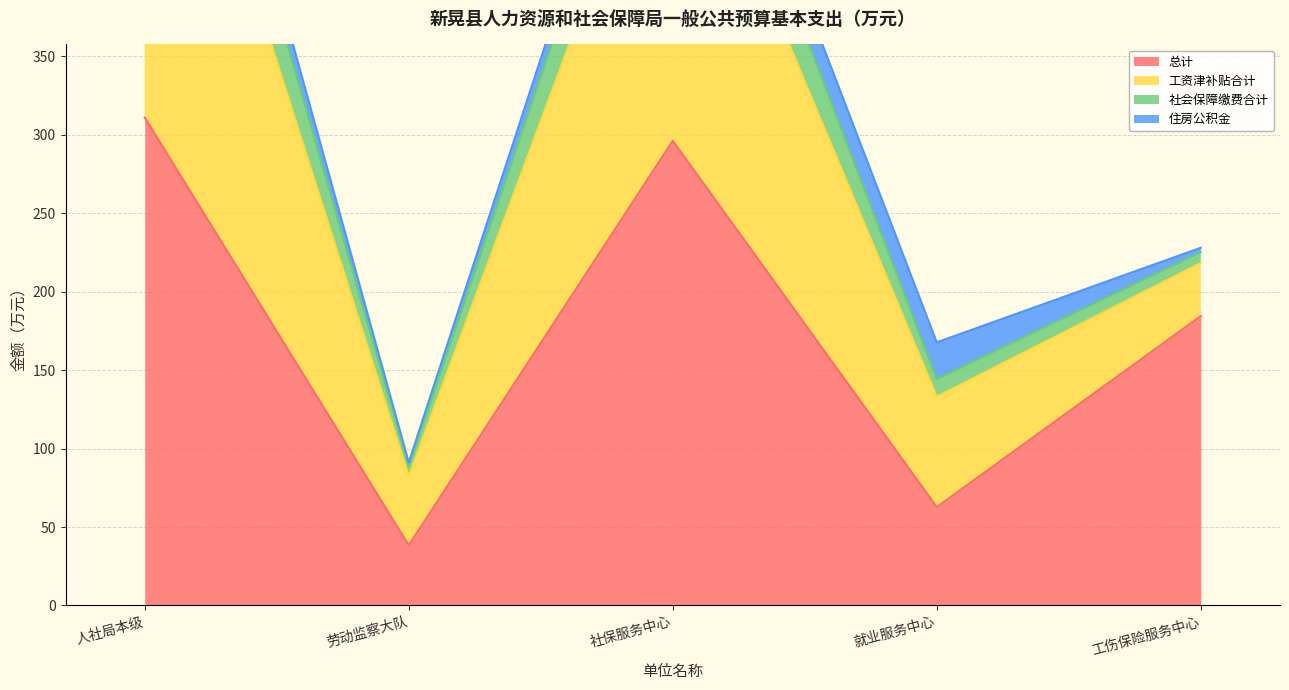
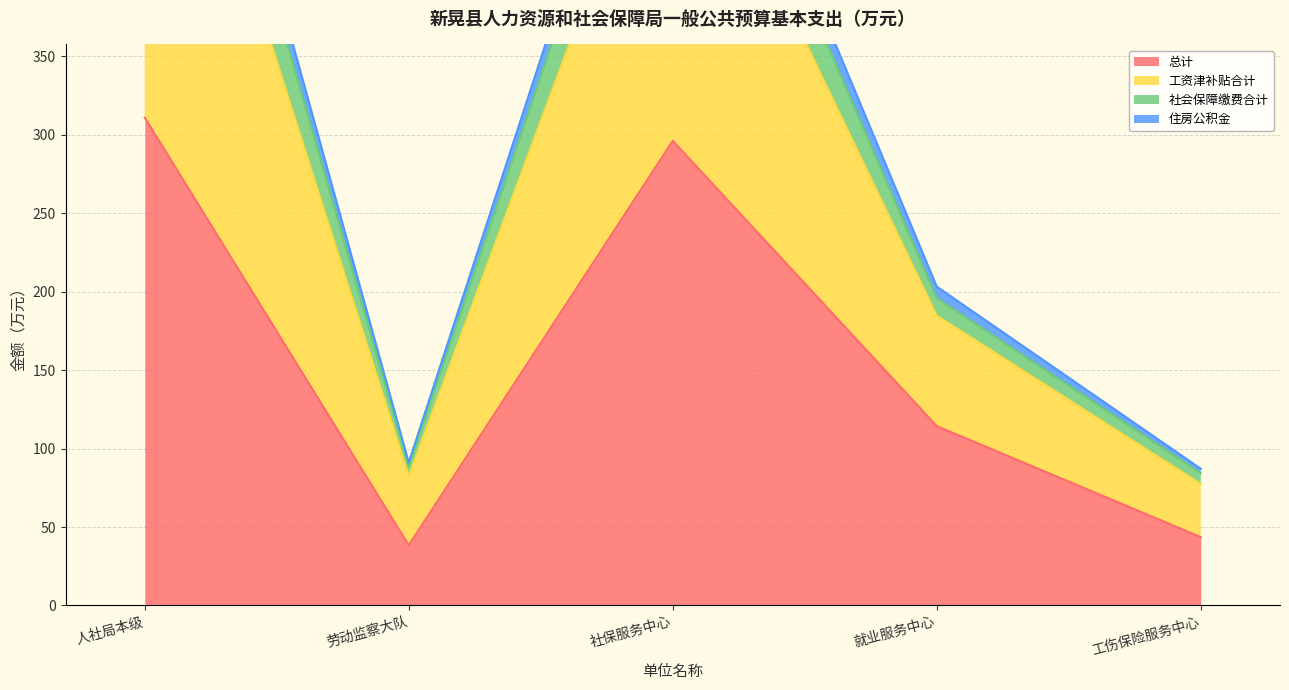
总计, 就业服务中心: 63 -> 114
住房公积金, 就业服务中心: 23 -> 7
总计, 工伤保险服务中心: 184 -> 44
